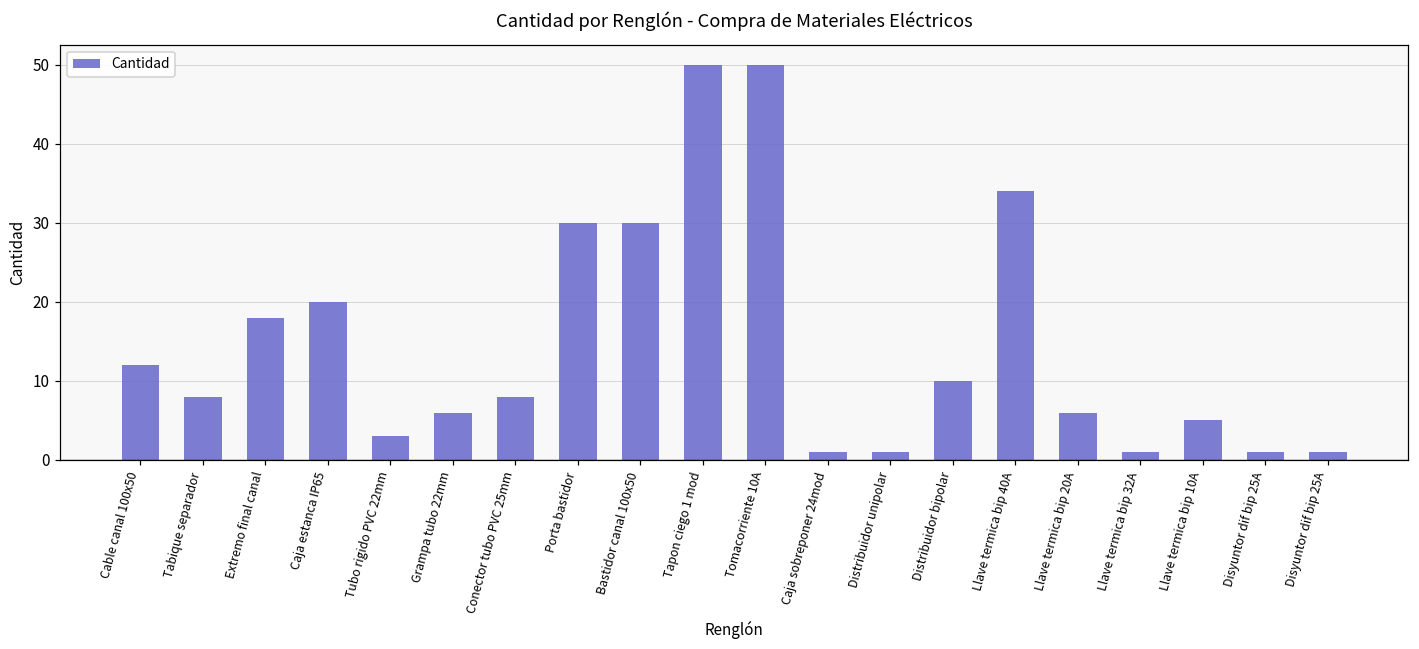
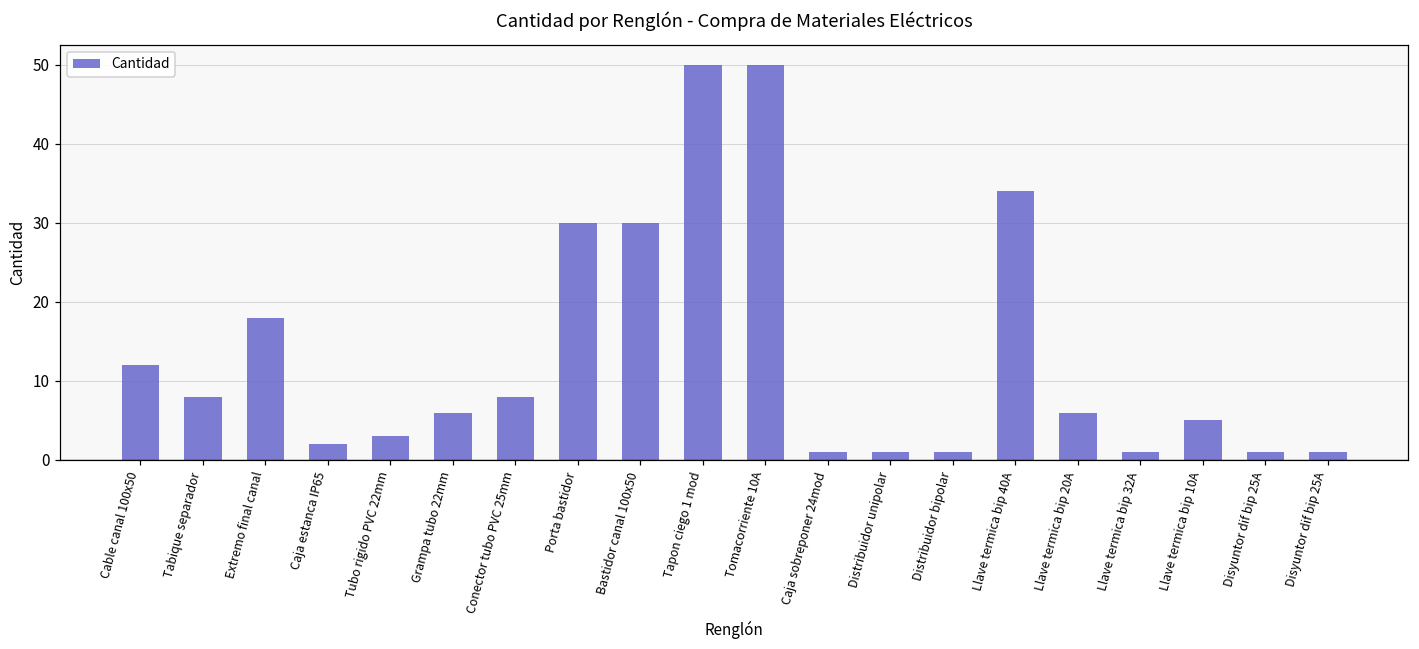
Caja estanca IP65: 20 -> 2
Distribuidor bipolar: 10 -> 1
